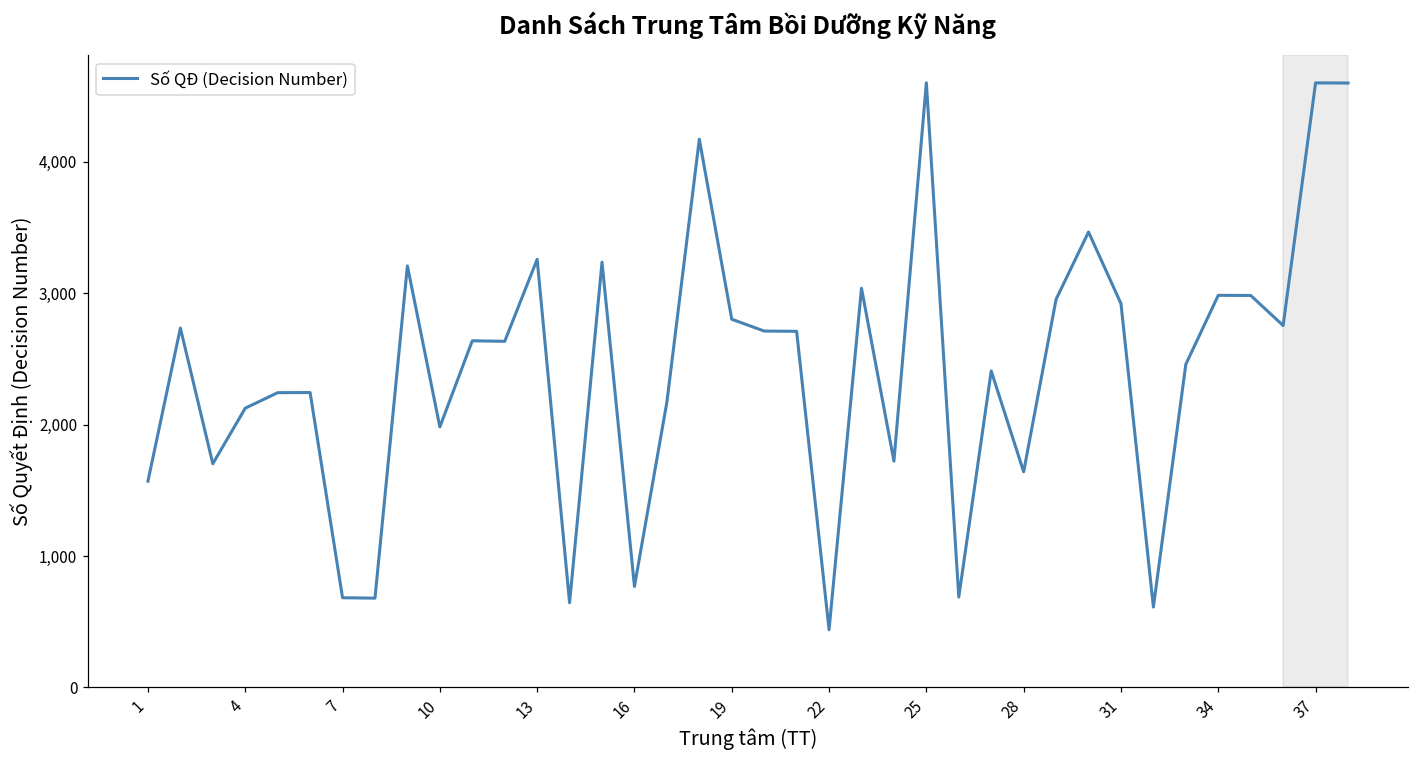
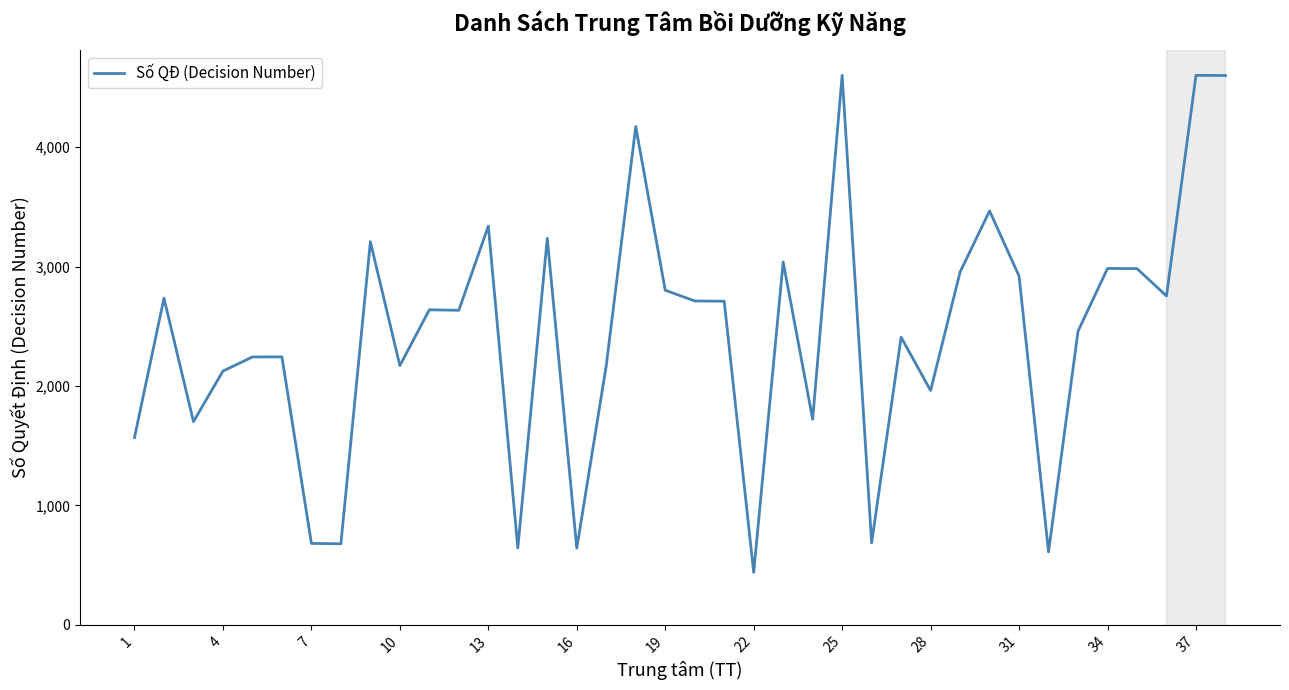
10: 1,980 -> 2,170
13: 3,260 -> 3,340
16: 770 -> 640
28: 1,640 -> 1,960
